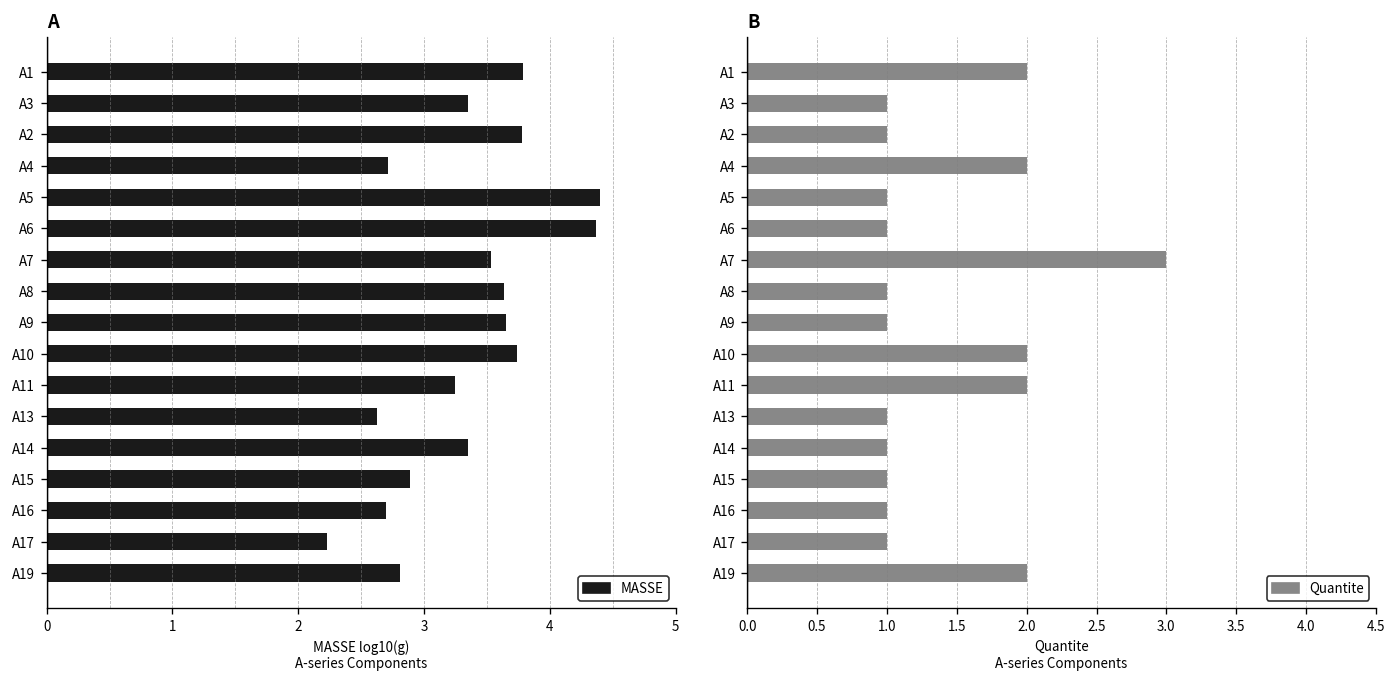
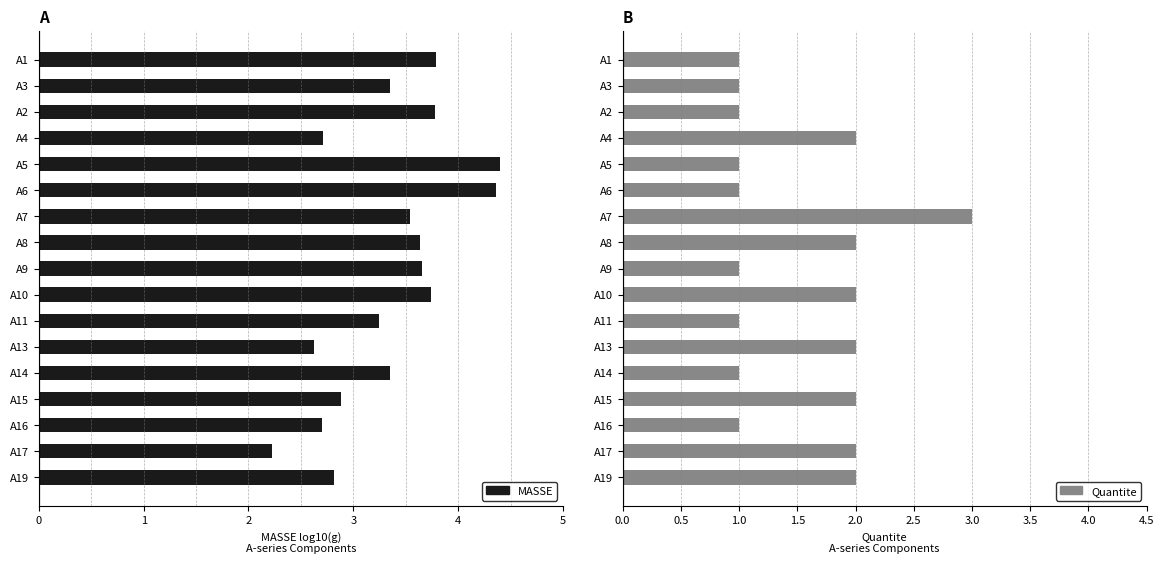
B, A1: 2 -> 1
B, A8: 1 -> 2
B, A11: 2 -> 1
B, A13: 1 -> 2
B, A15: 1 -> 2
B, A17: 1 -> 2
